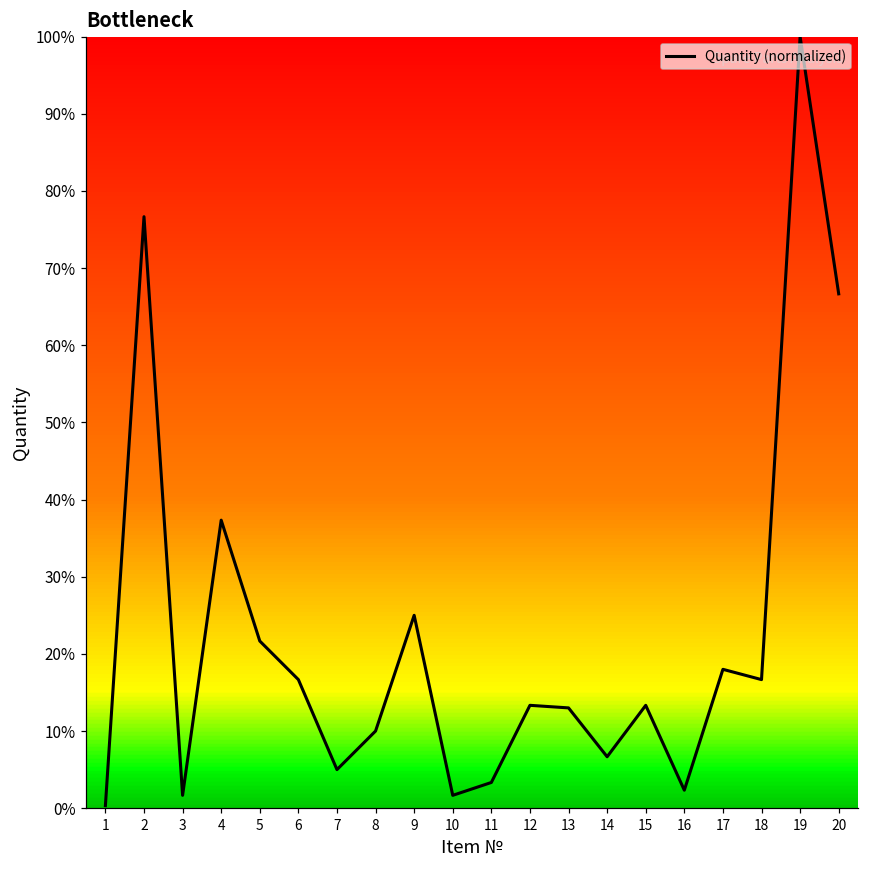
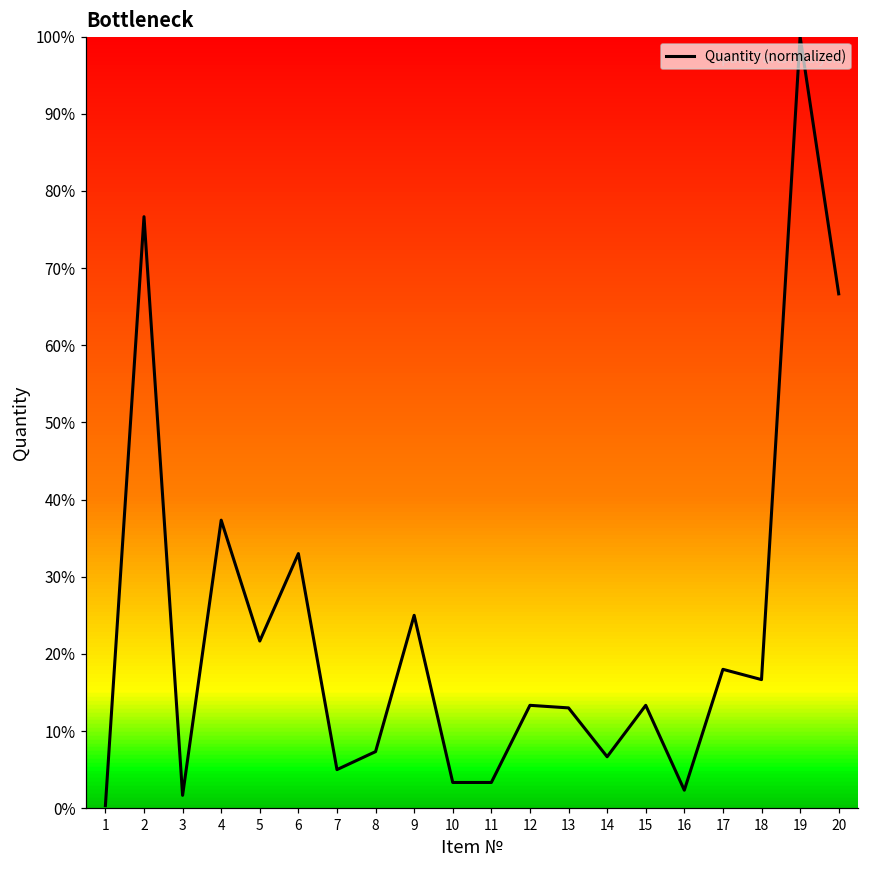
6: 17% -> 33%
8: 10% -> 7%
10: 2% -> 3%
